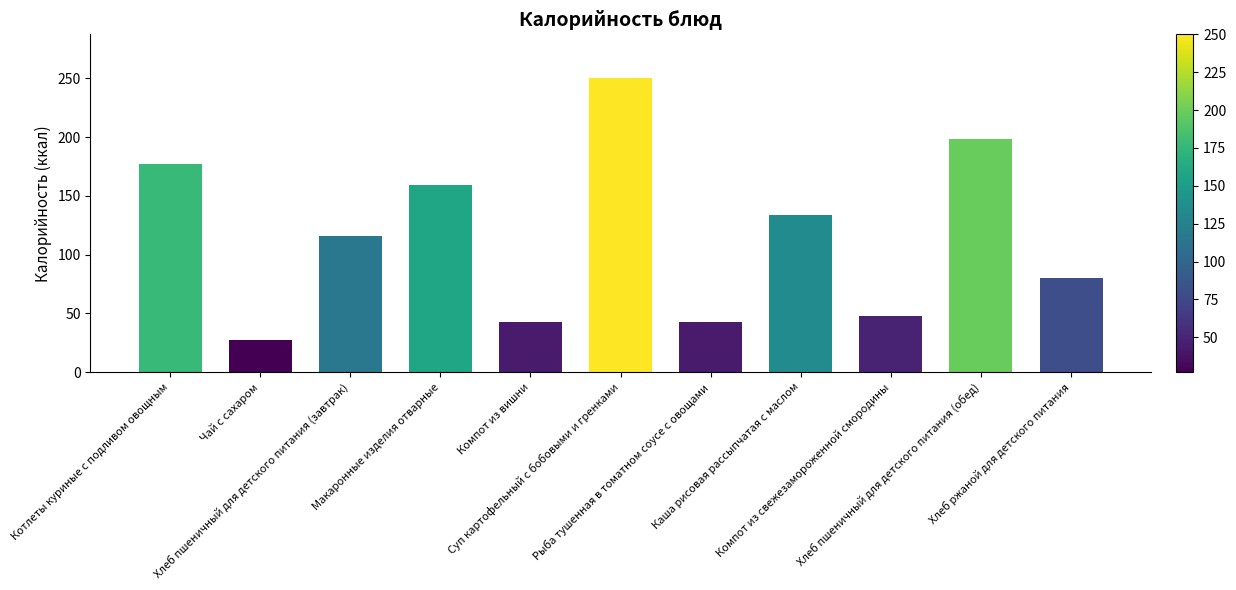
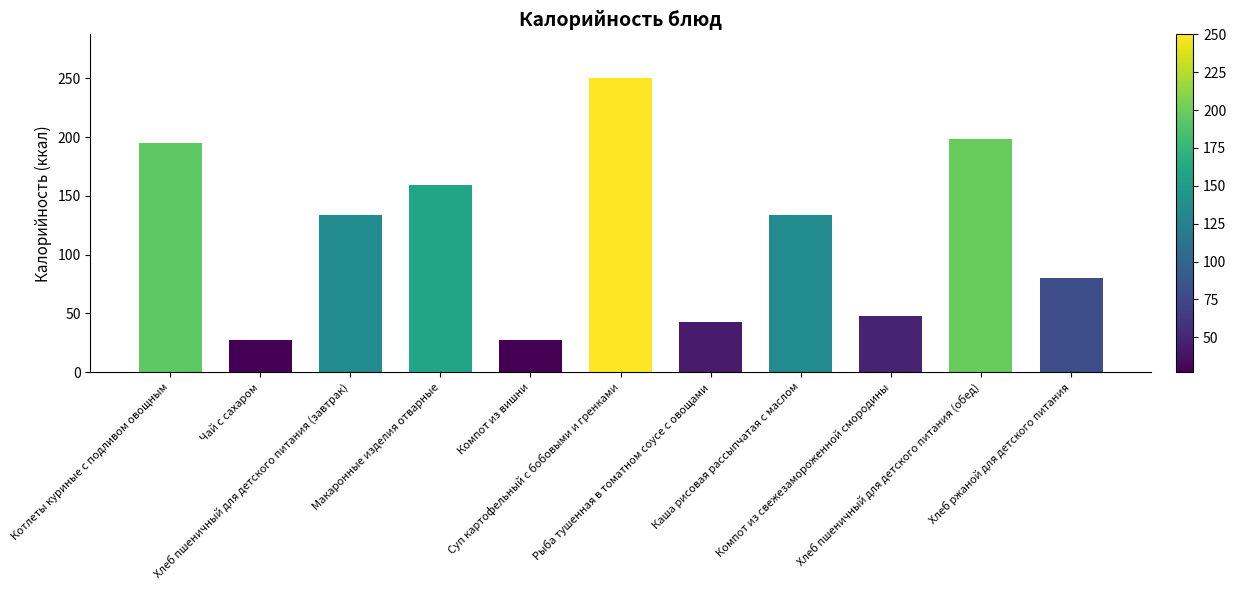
Котлеты куриные с подливом овощным: 177 -> 195
Хлеб пшеничный для детского питания (завтрак): 116 -> 134
Компот из вишни: 43 -> 27
